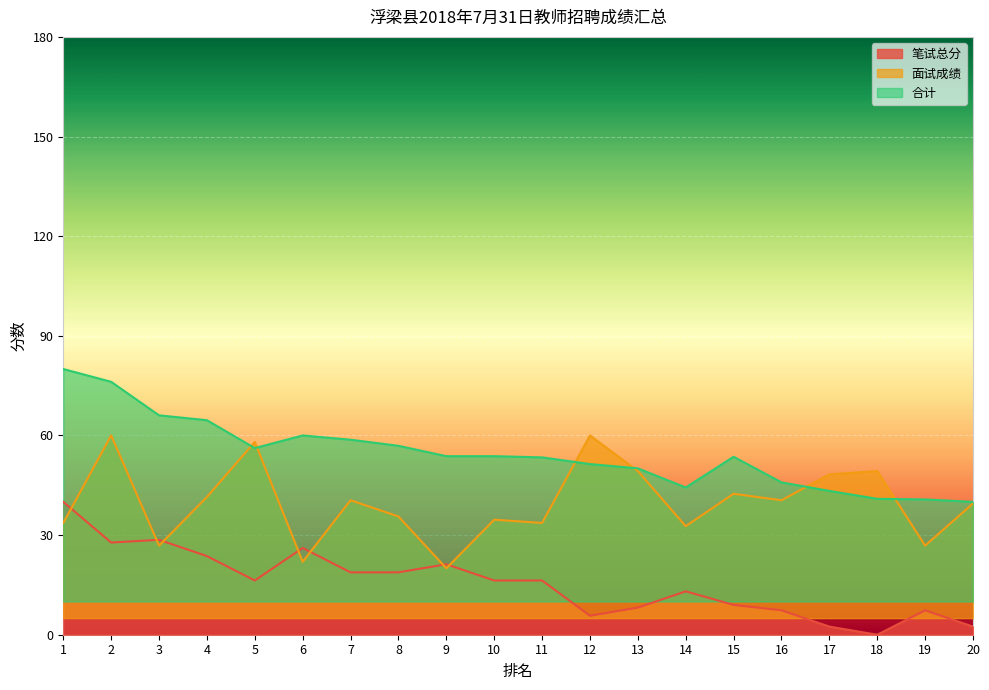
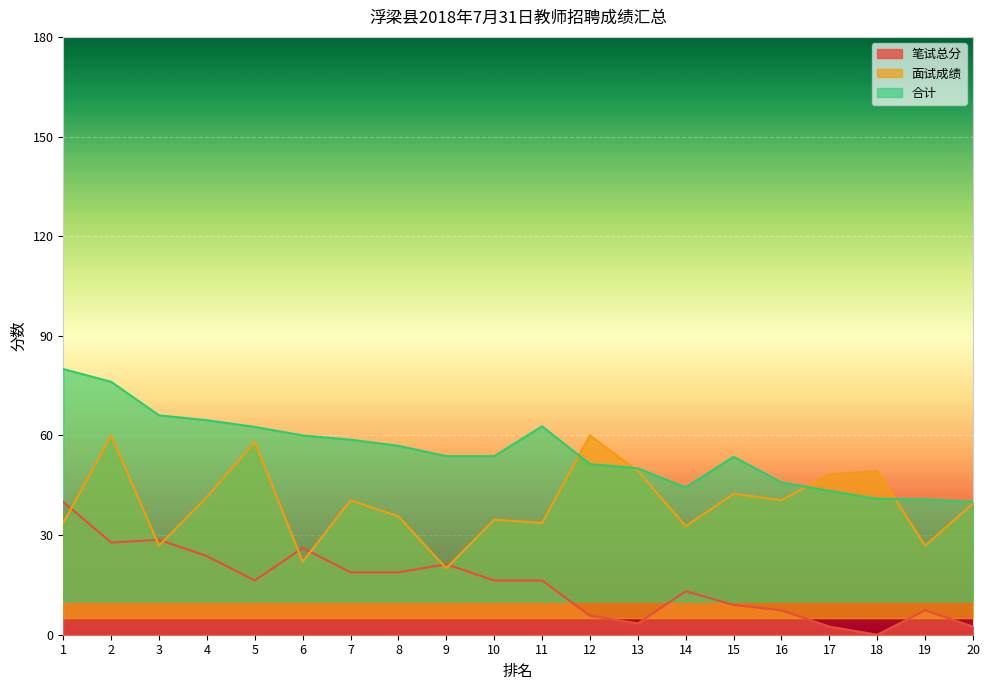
合计, 5: 56 -> 63
合计, 11: 53 -> 63
笔试总分, 13: 8 -> 3
